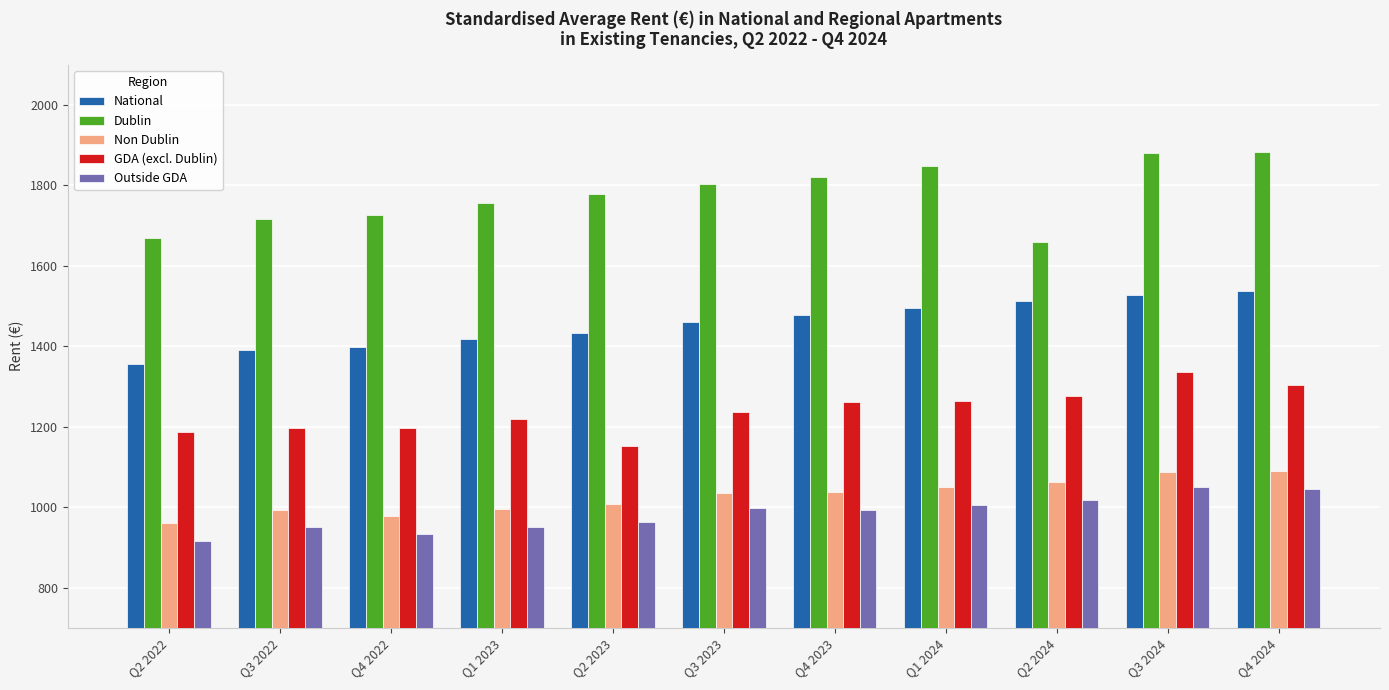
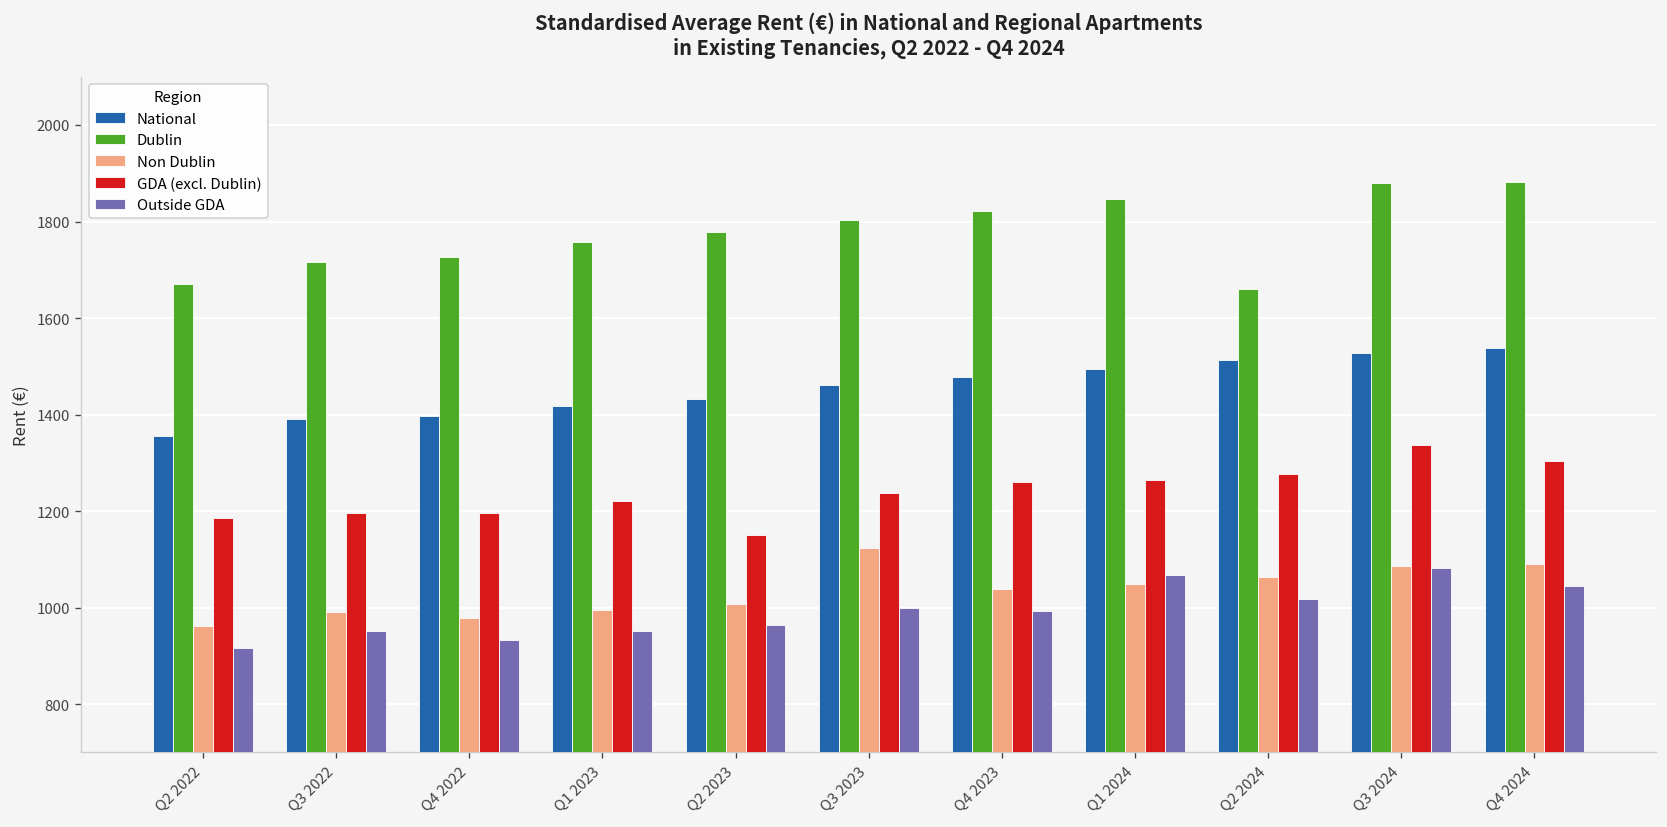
Non Dublin, Q3 2023: 1030 -> 1120
Outside GDA, Q1 2024: 1010 -> 1070
Outside GDA, Q3 2024: 1050 -> 1080
